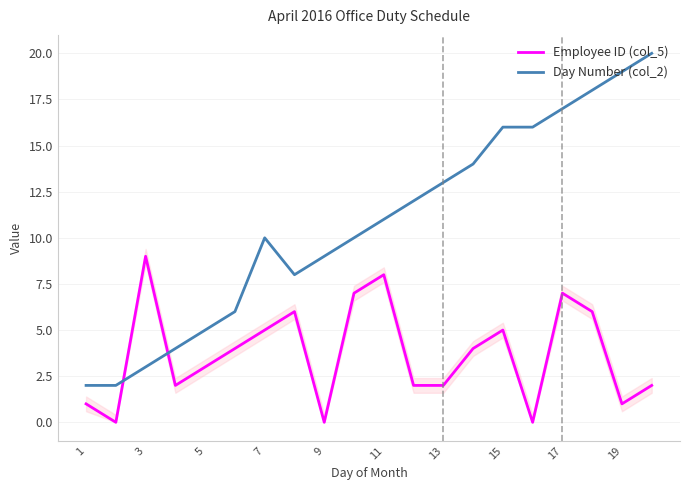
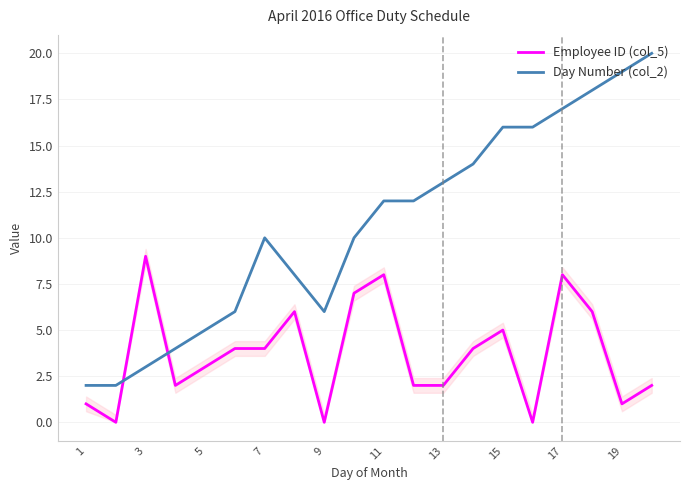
Employee ID (col_5), 7: 5 -> 4
Day Number (col_2), 9: 9 -> 6
Day Number (col_2), 11: 11 -> 12
Employee ID (col_5), 17: 7 -> 8
